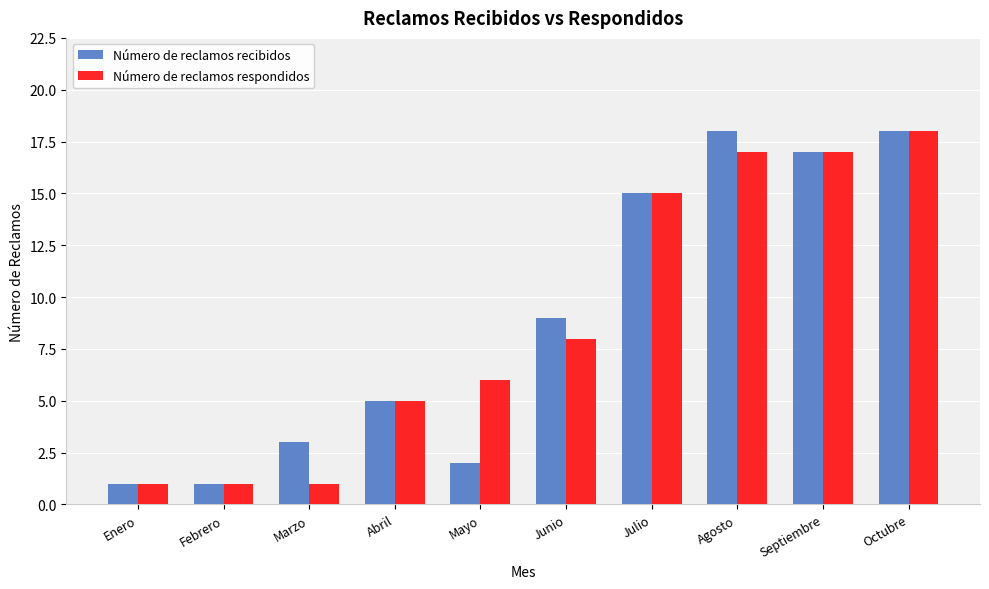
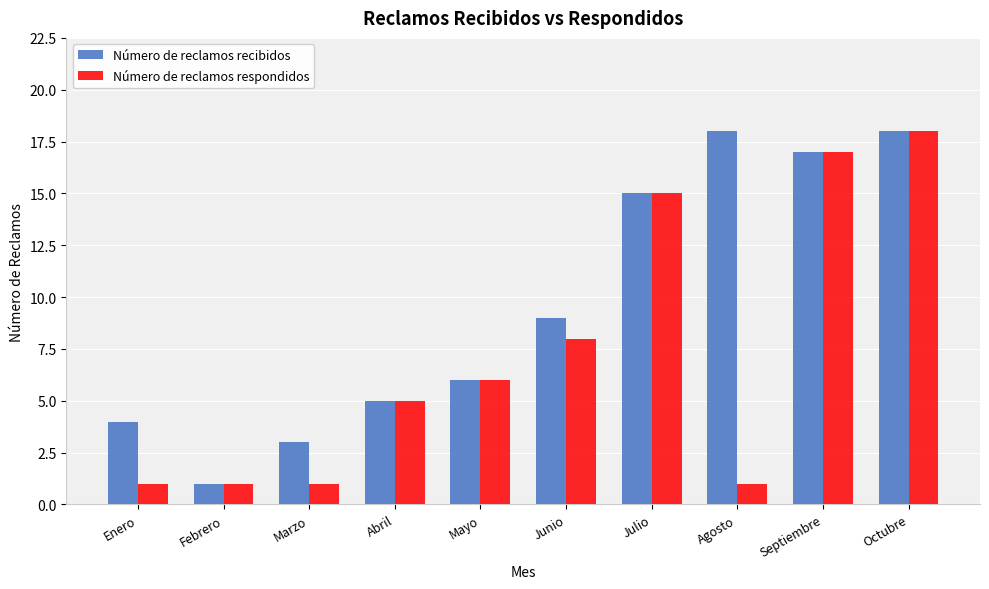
Número de reclamos recibidos, Enero: 1 -> 4
Número de reclamos recibidos, Mayo: 2 -> 6
Número de reclamos respondidos, Agosto: 17 -> 1
